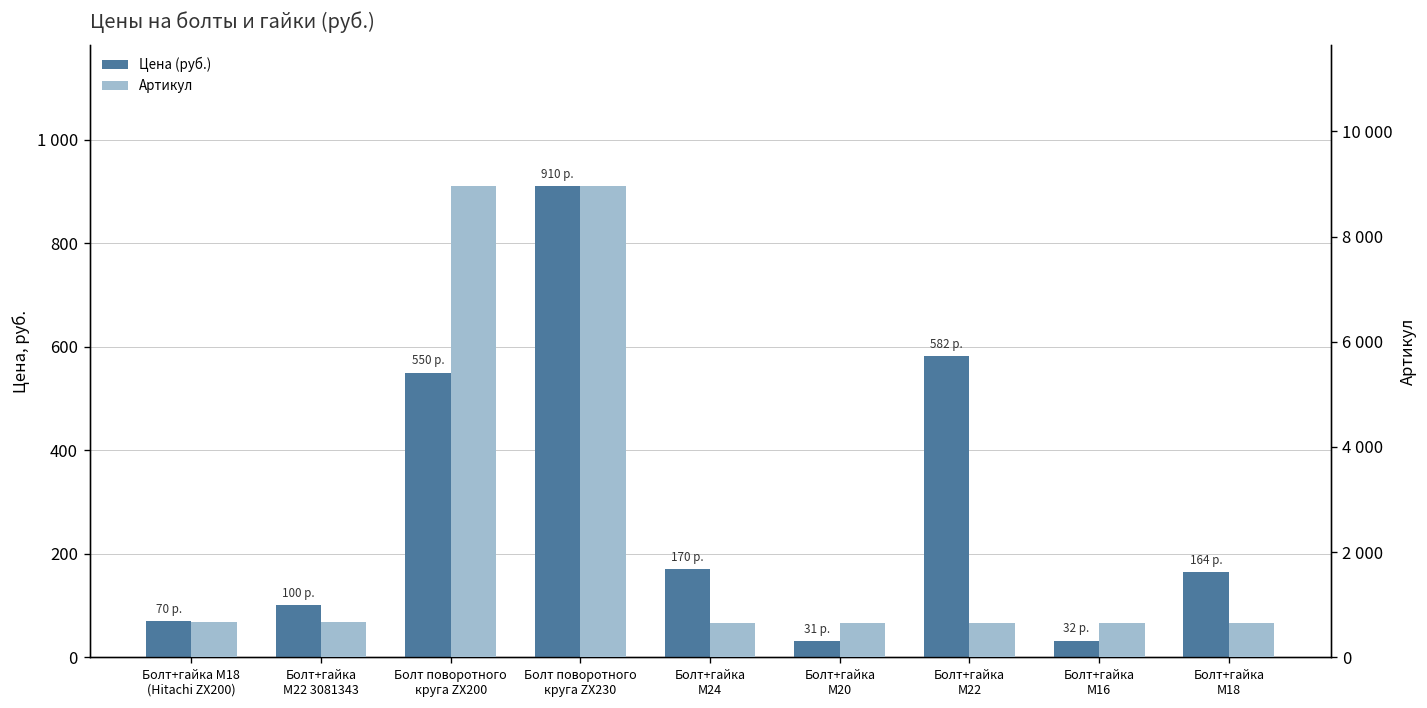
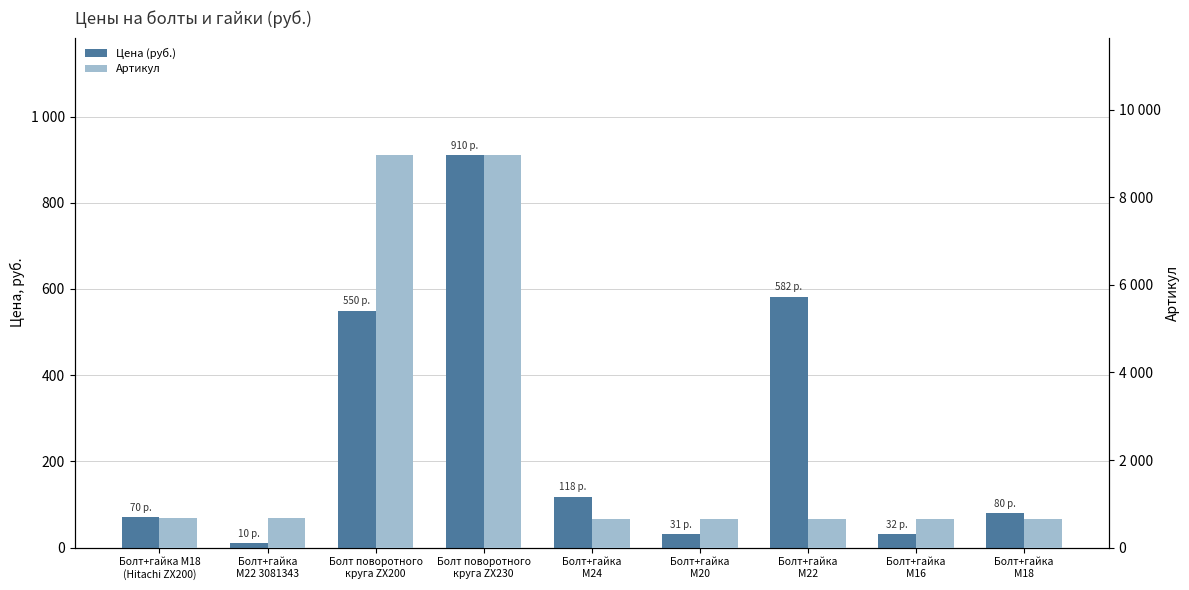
Цена (руб.), Болт+гайка M22 3081343: 100 -> 10
Цена (руб.), Болт+гайка M24: 170 -> 118
Цена (руб.), Болт+гайка M18: 164 -> 80
